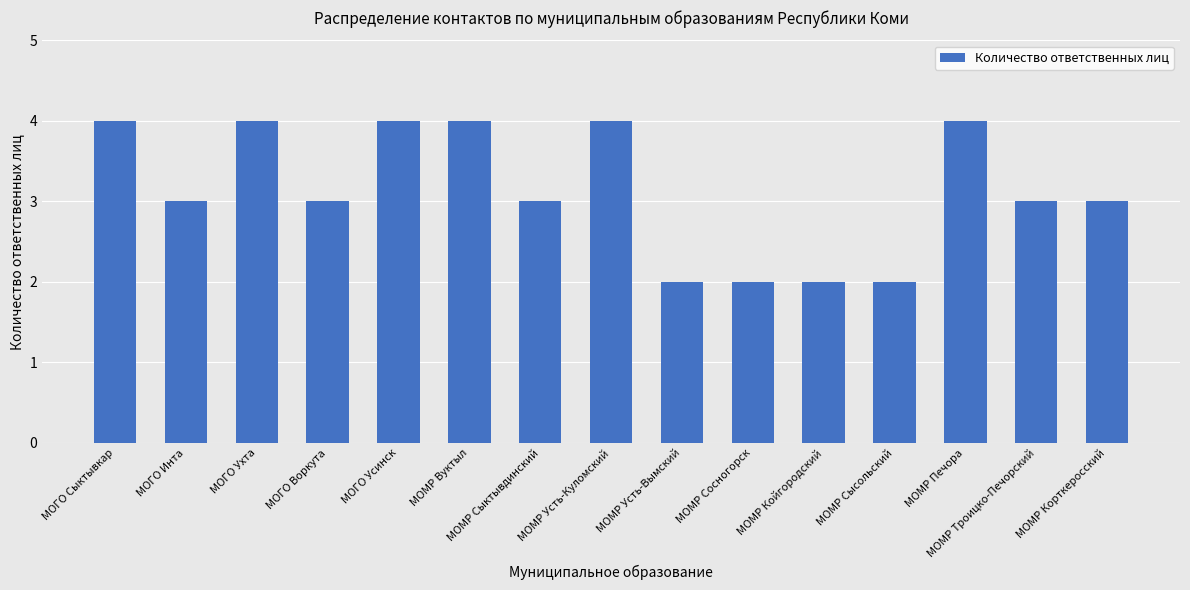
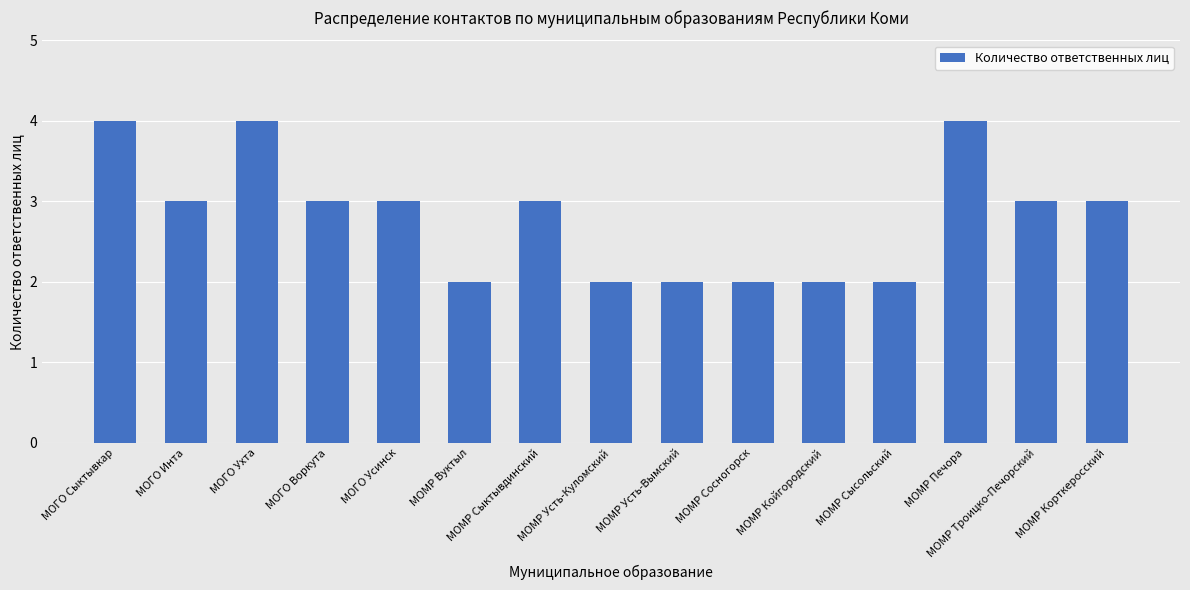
МОГО Усинск: 4 -> 3
МОМР Вуктыл: 4 -> 2
МОМР Усть-Куломский: 4 -> 2
